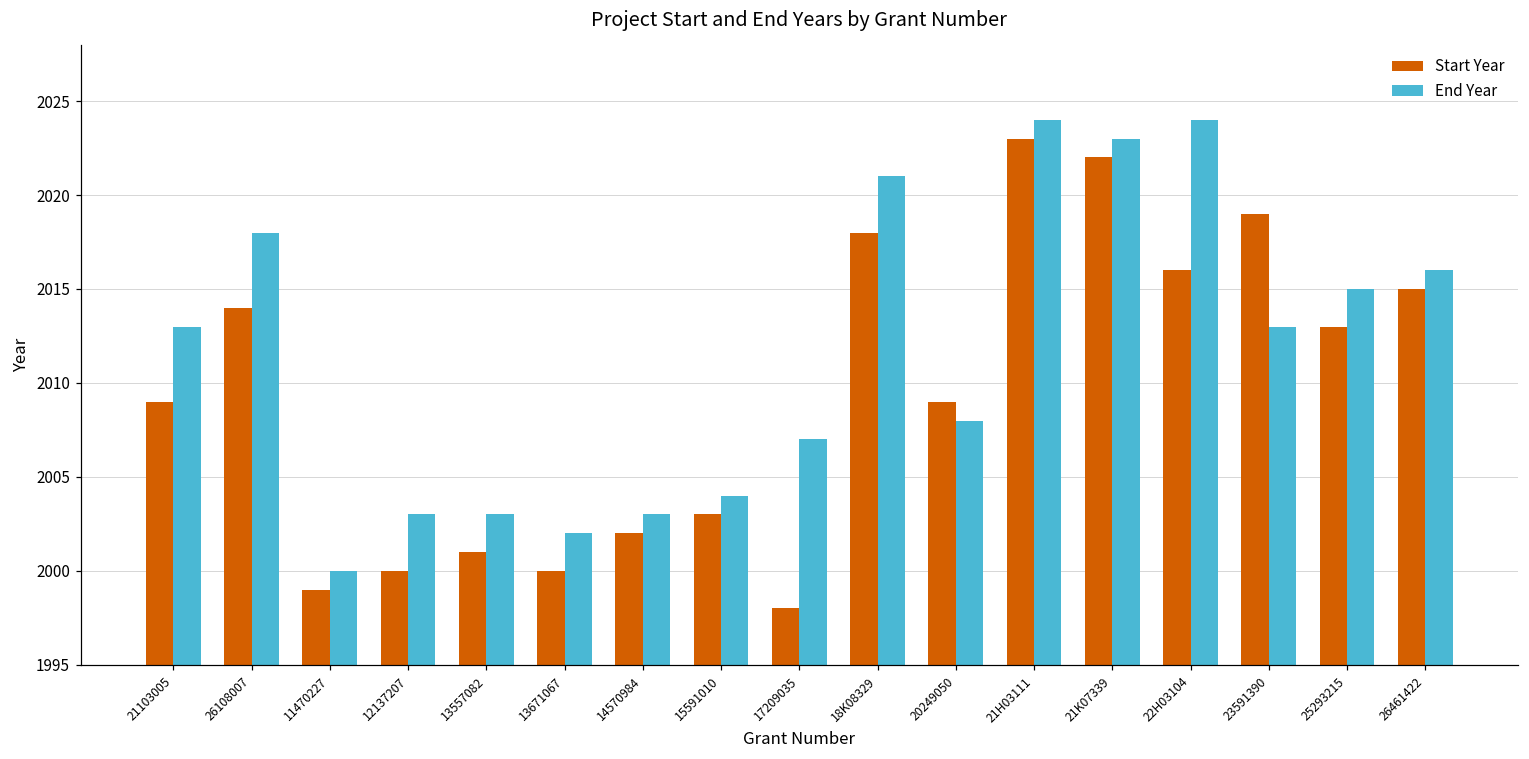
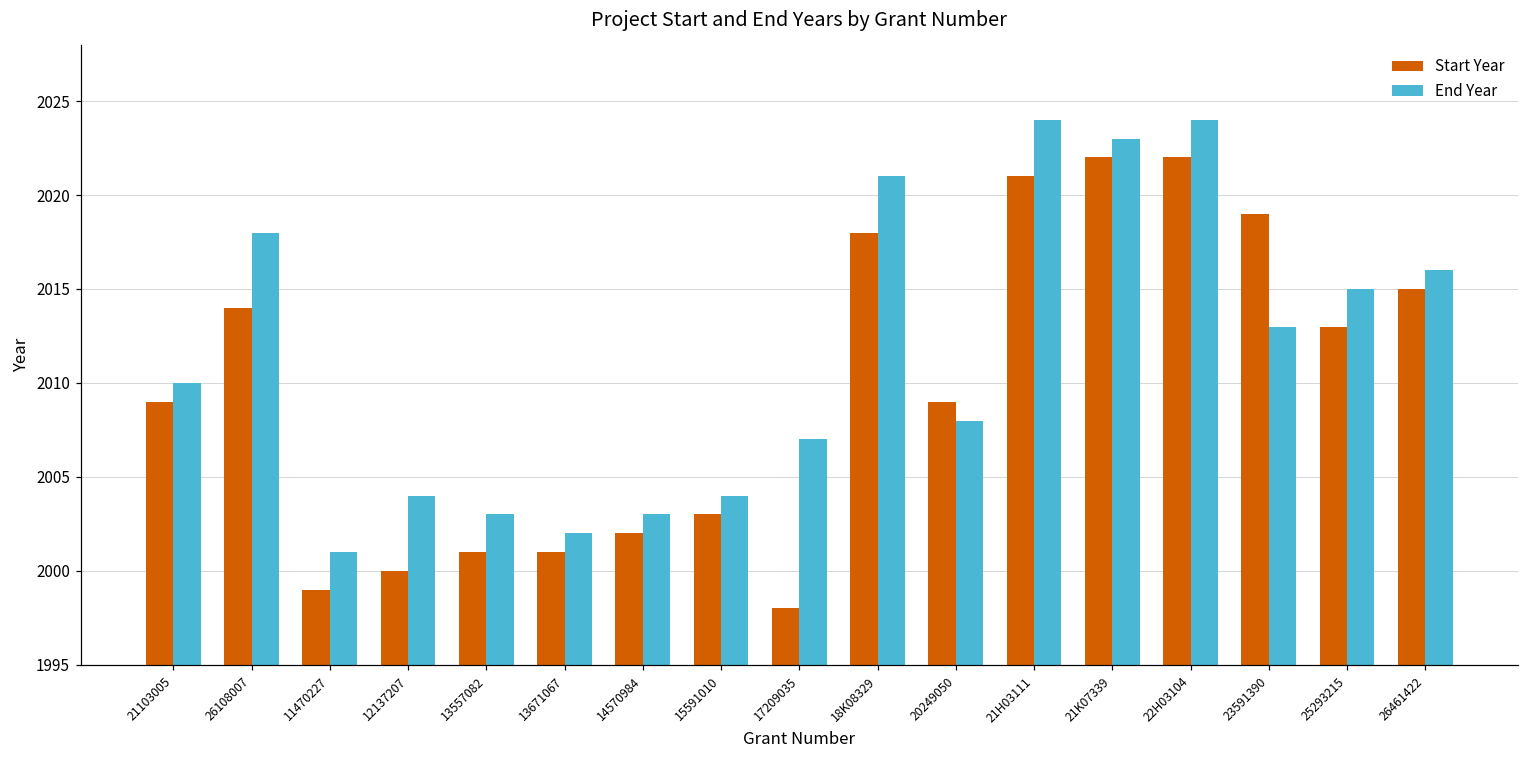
End Year, 21103005: 2013 -> 2010
End Year, 11470227: 2000 -> 2001
End Year, 12137207: 2003 -> 2004
Start Year, 13671067: 2000 -> 2001
Start Year, 21H03111: 2023 -> 2021
Start Year, 22H03104: 2016 -> 2022
